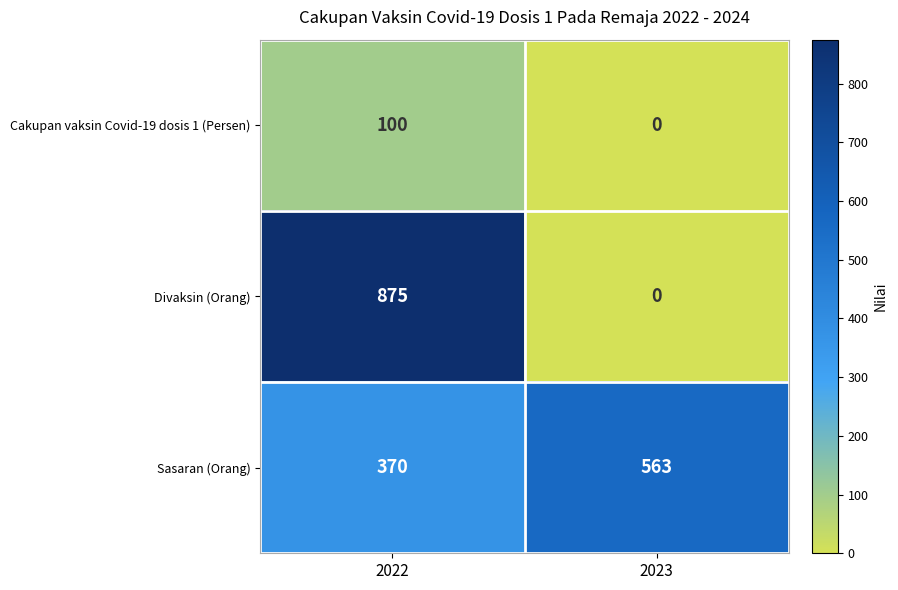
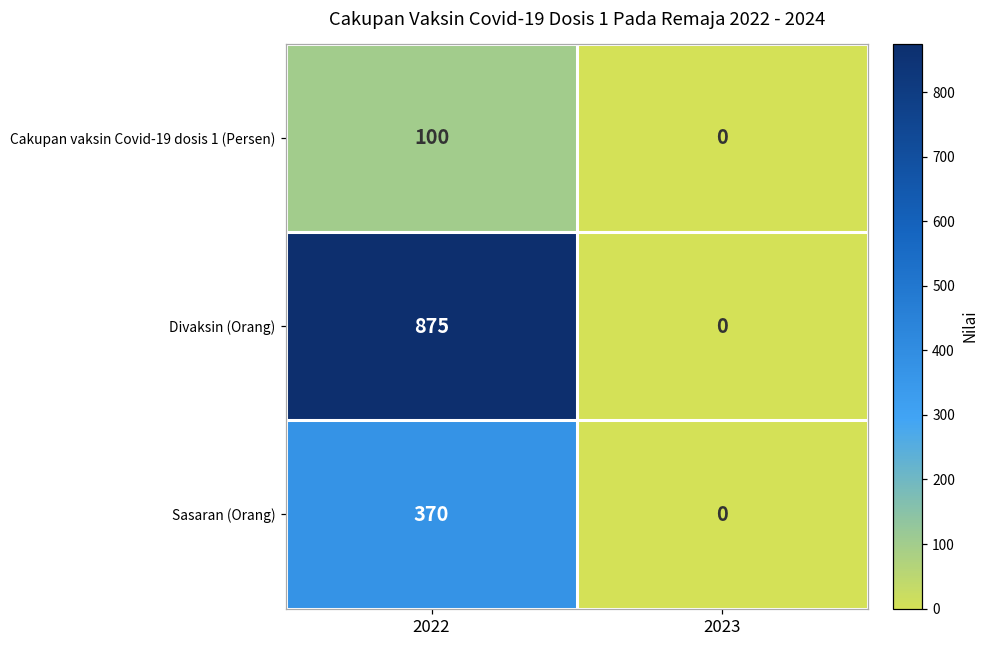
Sasaran (Orang), 2023: 563 -> 0
